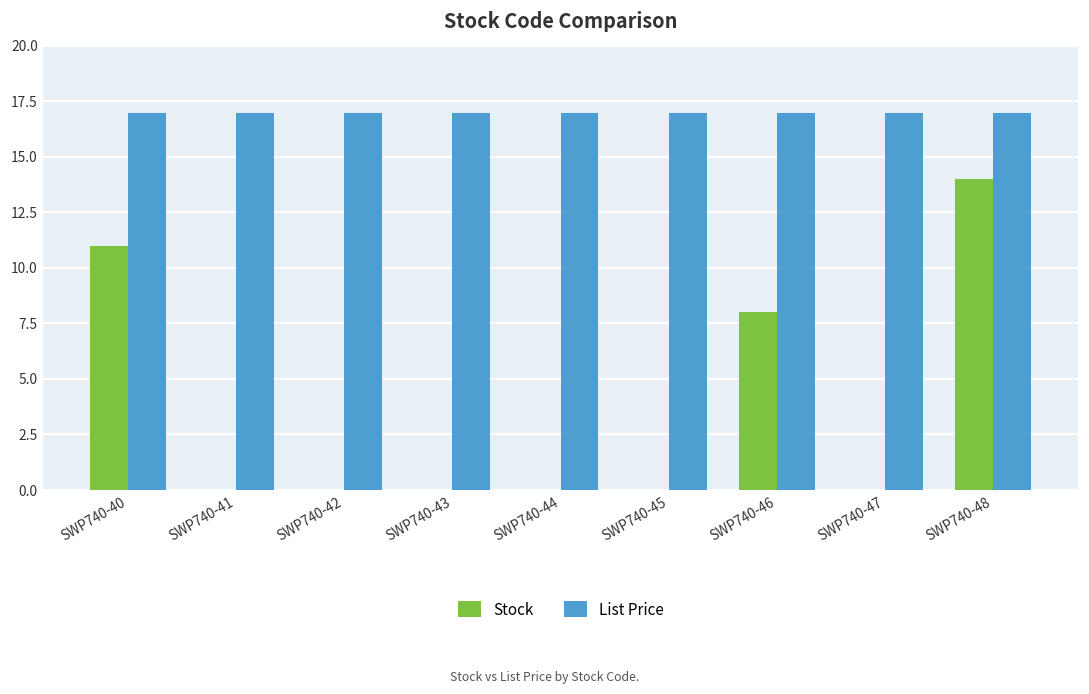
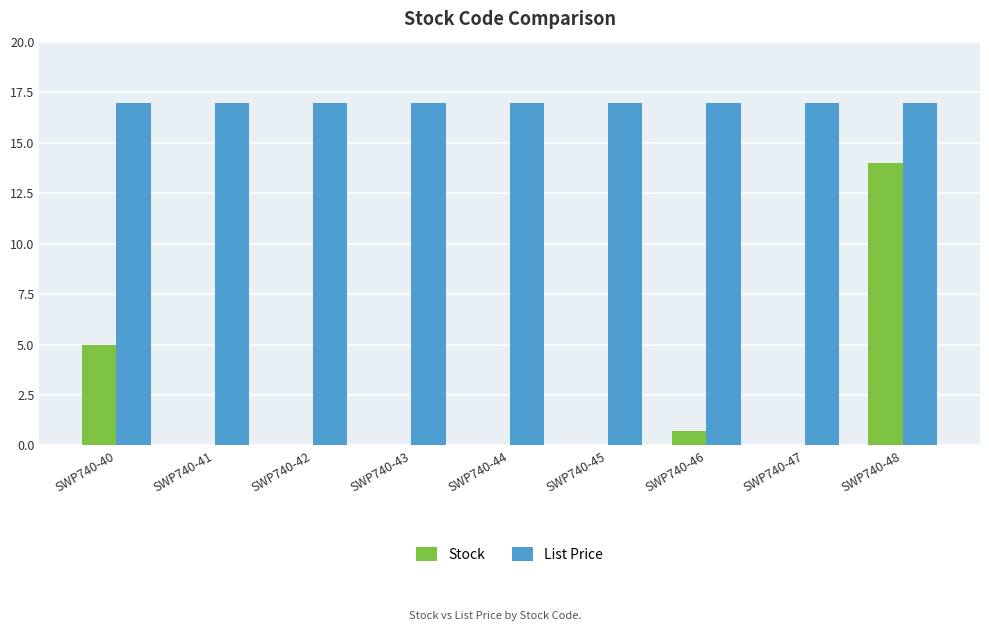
Stock, SWP740-40: 11 -> 5
Stock, SWP740-46: 8.0 -> 0.7
